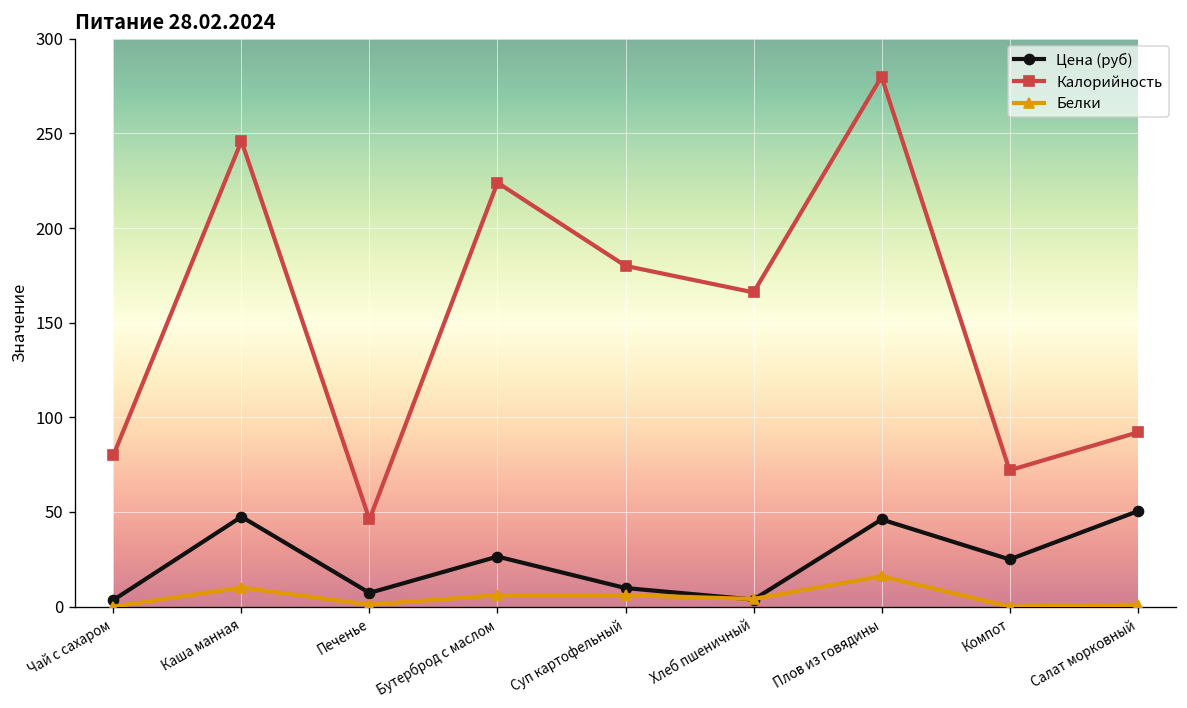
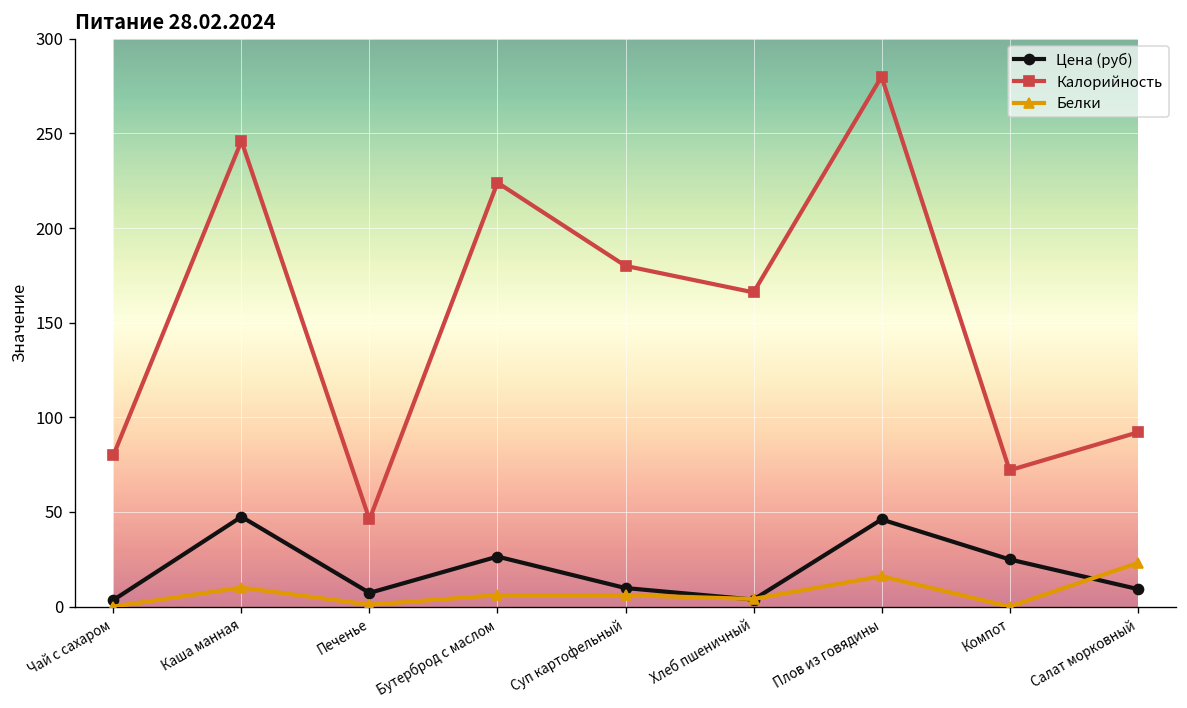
Цена (руб), Салат морковный: 50 -> 9
Белки, Салат морковный: 1 -> 23
